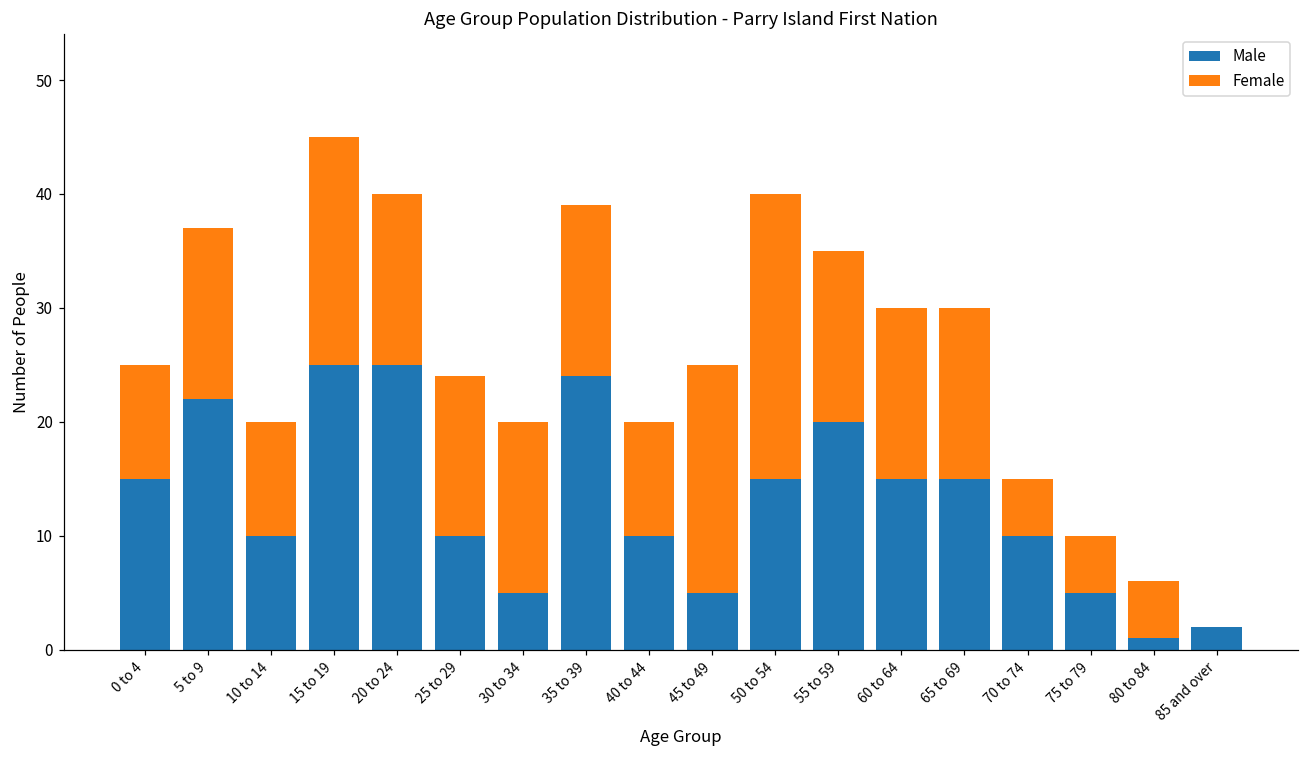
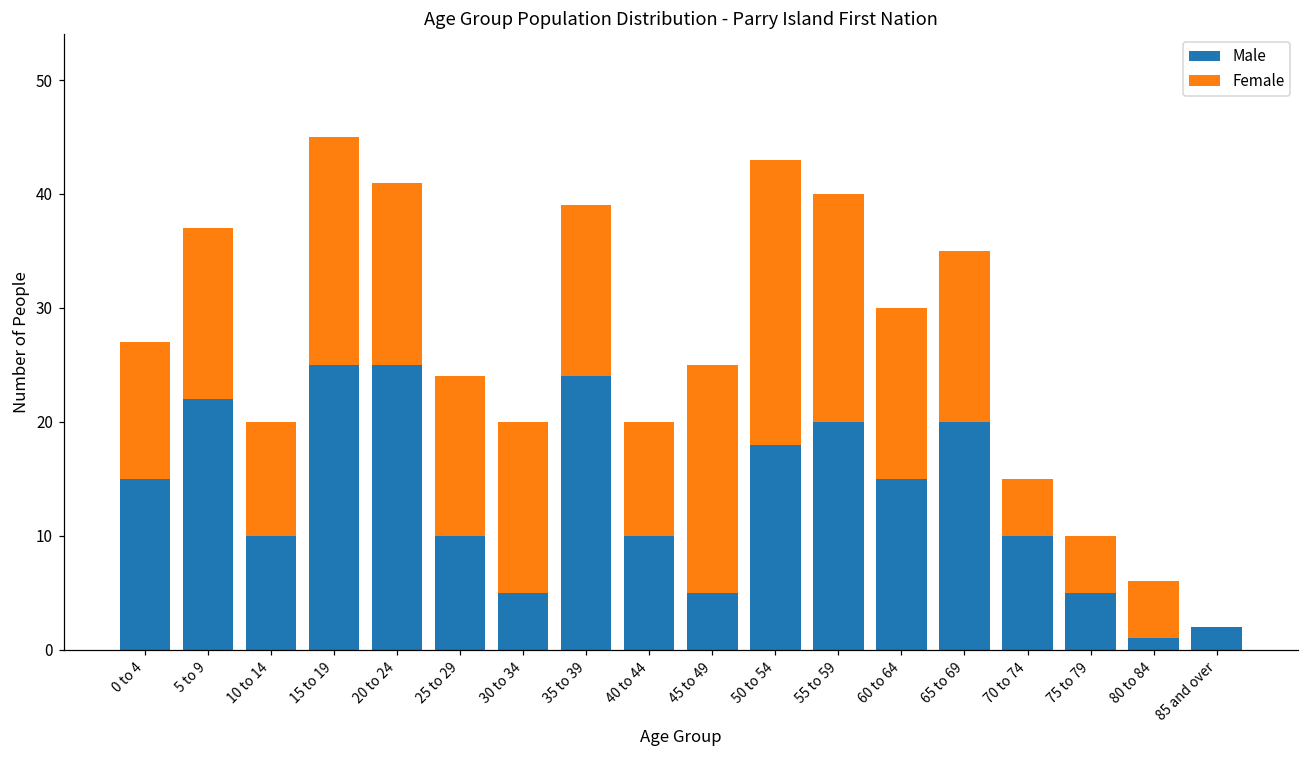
Female, 0 to 4: 10 -> 12
Female, 20 to 24: 15 -> 16
Male, 50 to 54: 15 -> 18
Female, 55 to 59: 15 -> 20
Male, 65 to 69: 15 -> 20
